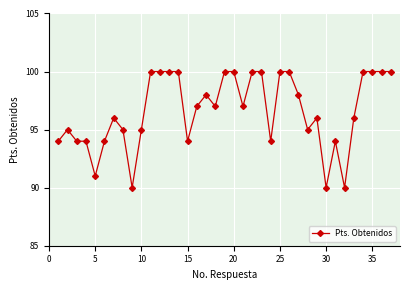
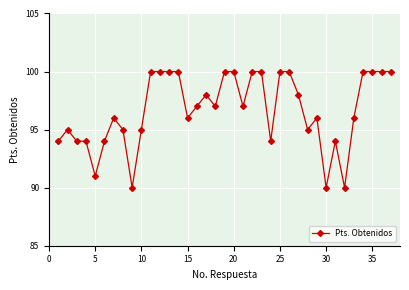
15: 94 -> 96
